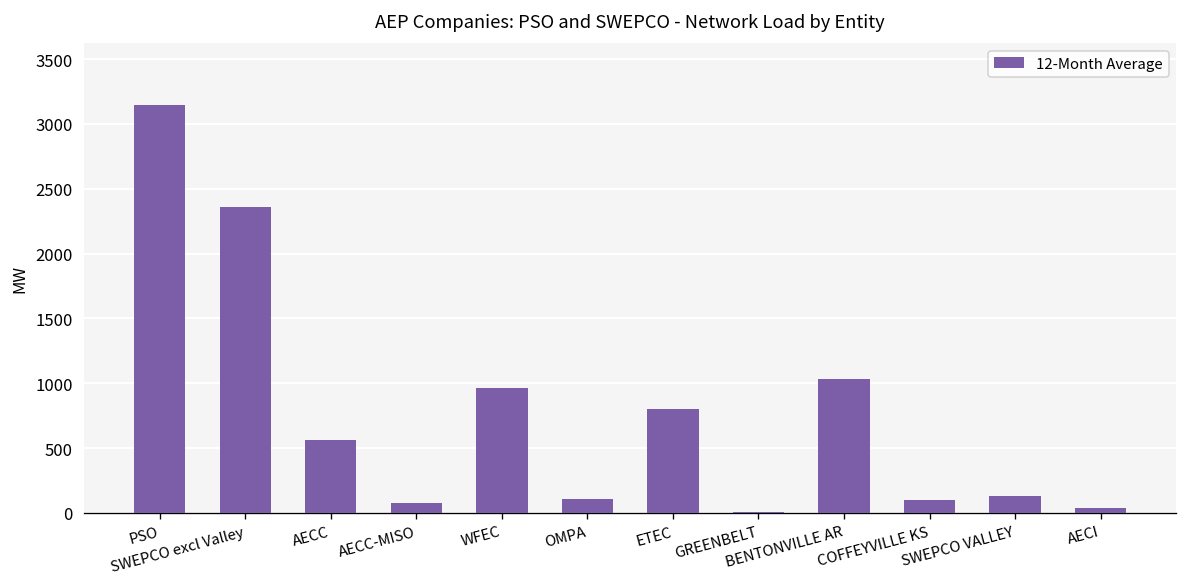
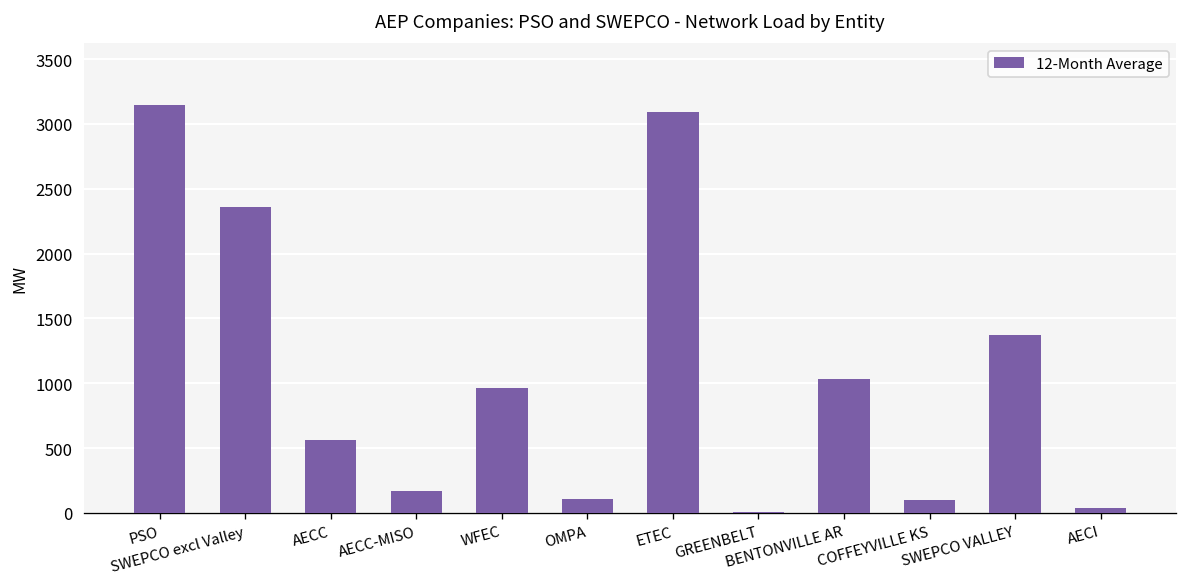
AECC-MISO: 80 -> 170
ETEC: 800 -> 3090
SWEPCO VALLEY: 130 -> 1370
